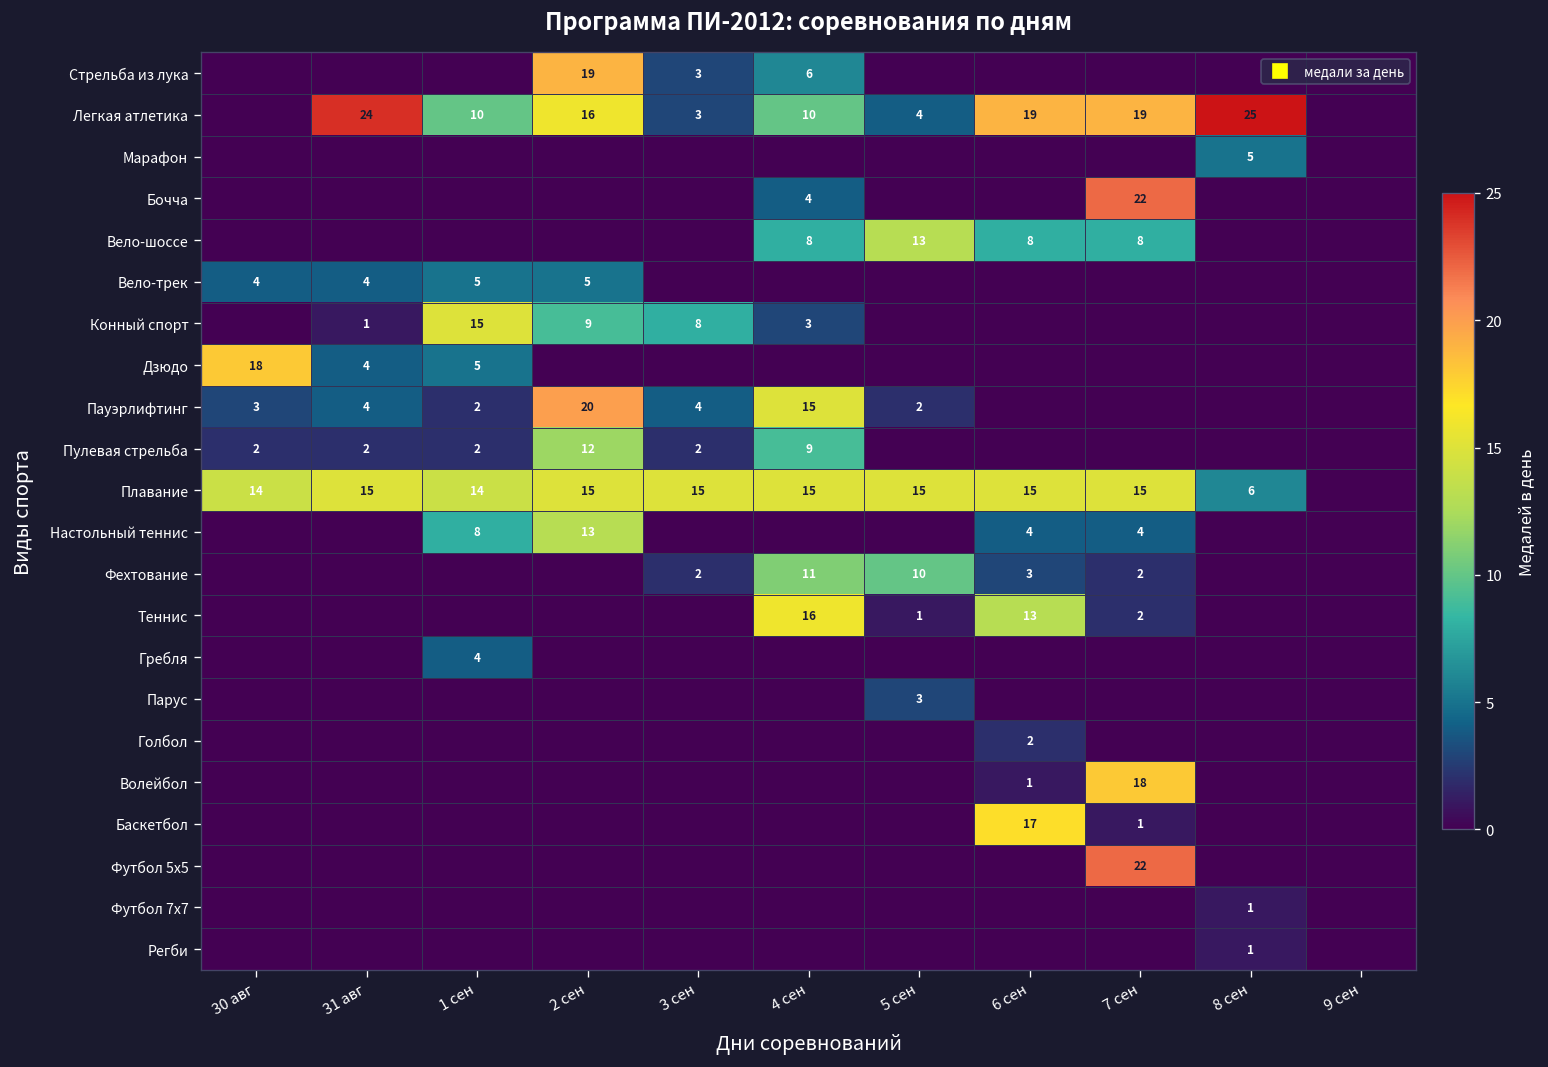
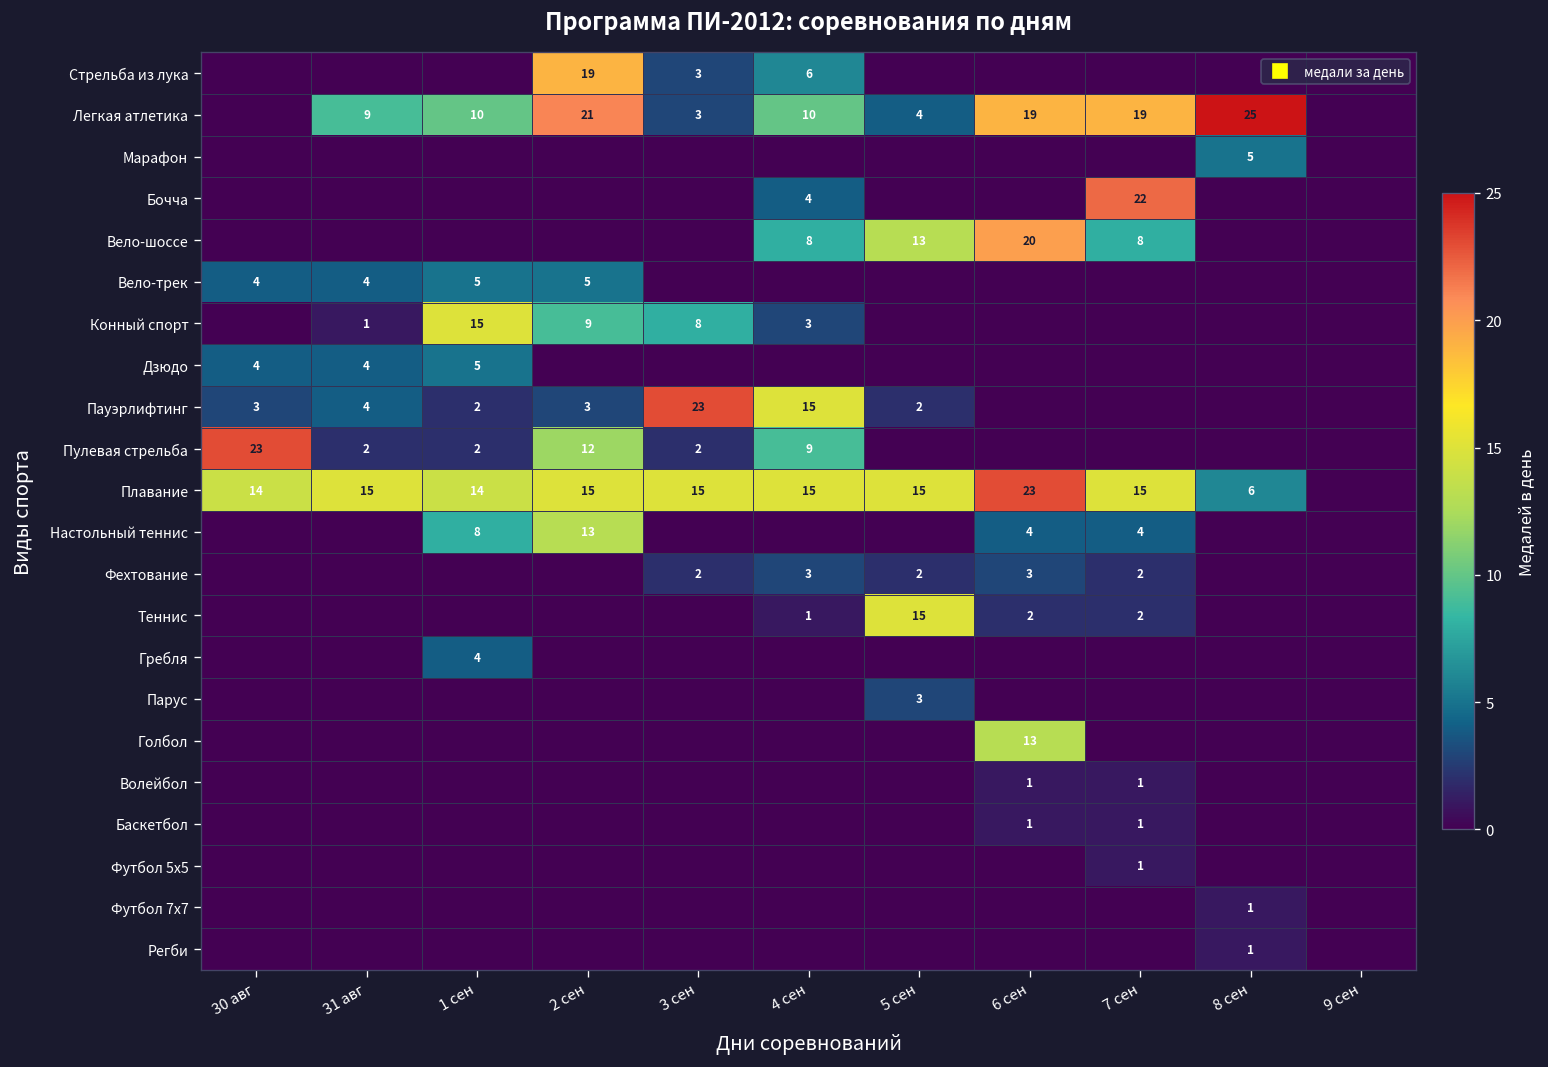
Легкая атлетика, 31 авг: 24 -> 9
Легкая атлетика, 2 сен: 16 -> 21
Вело-шоссе, 6 сен: 8 -> 20
Дзюдо, 30 авг: 18 -> 4
Пауэрлифтинг, 2 сен: 20 -> 3
Пауэрлифтинг, 3 сен: 4 -> 23
Пулевая стрельба, 30 авг: 2 -> 23
Плавание, 6 сен: 15 -> 23
Фехтование, 4 сен: 11 -> 3
Фехтование, 5 сен: 10 -> 2
Теннис, 4 сен: 16 -> 1
Теннис, 5 сен: 1 -> 15
Теннис, 6 сен: 13 -> 2
Голбол, 6 сен: 2 -> 13
Волейбол, 7 сен: 18 -> 1
Баскетбол, 6 сен: 17 -> 1
Футбол 5х5, 7 сен: 22 -> 1
